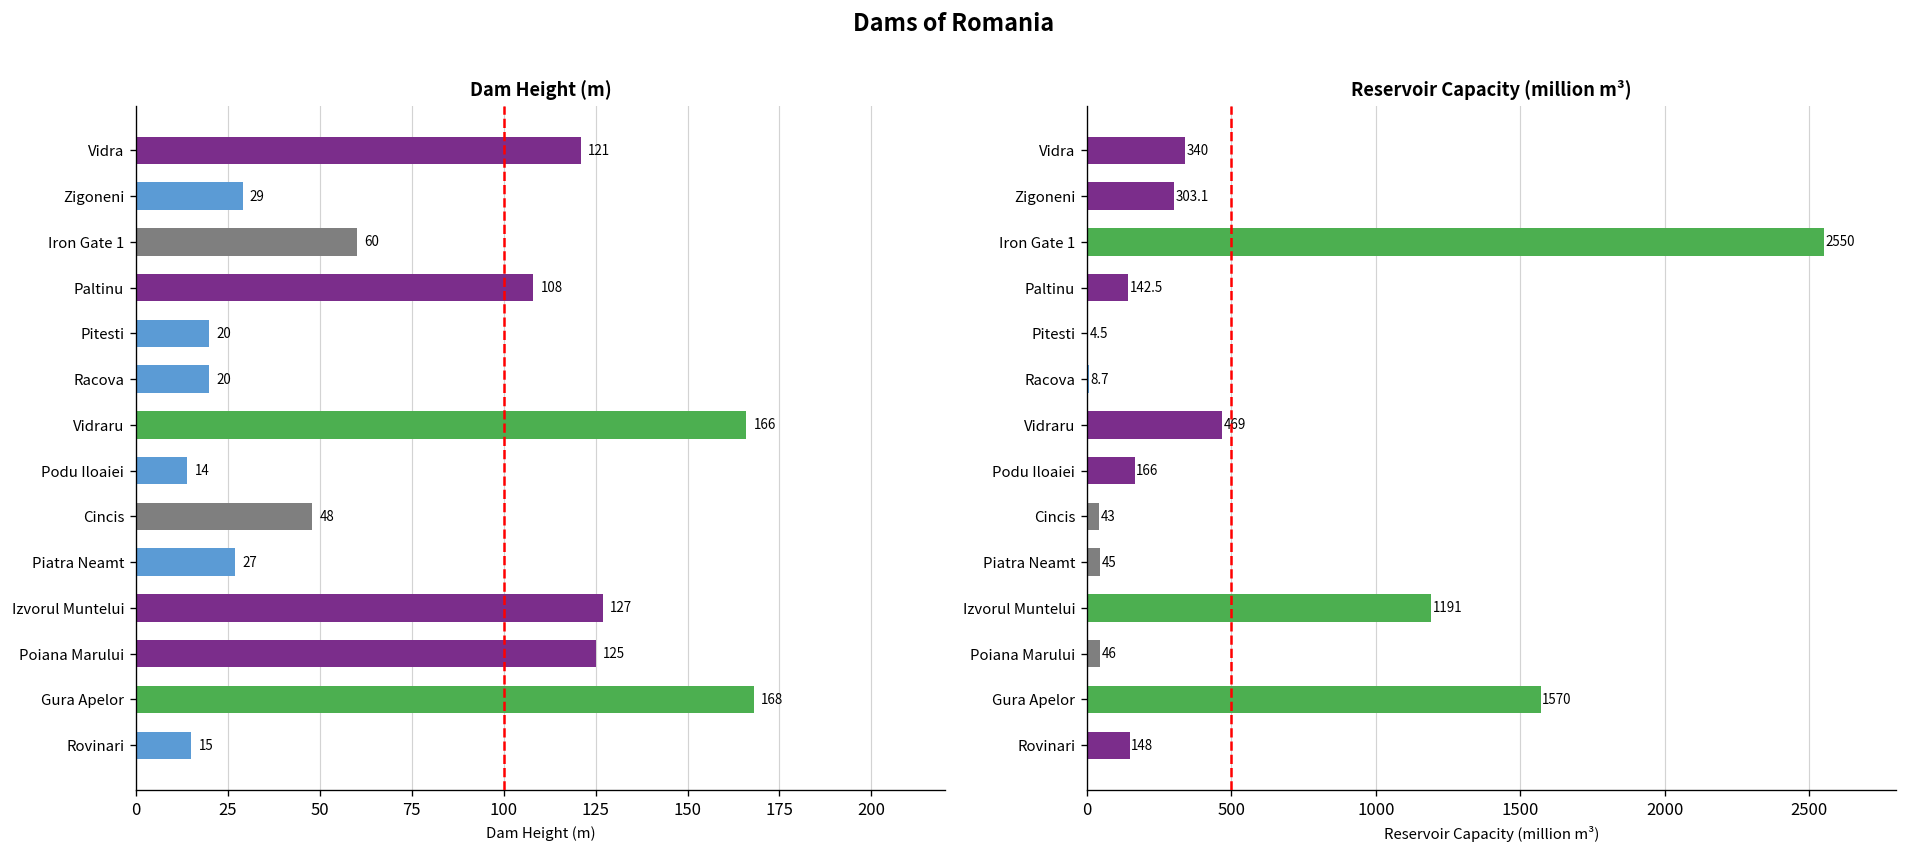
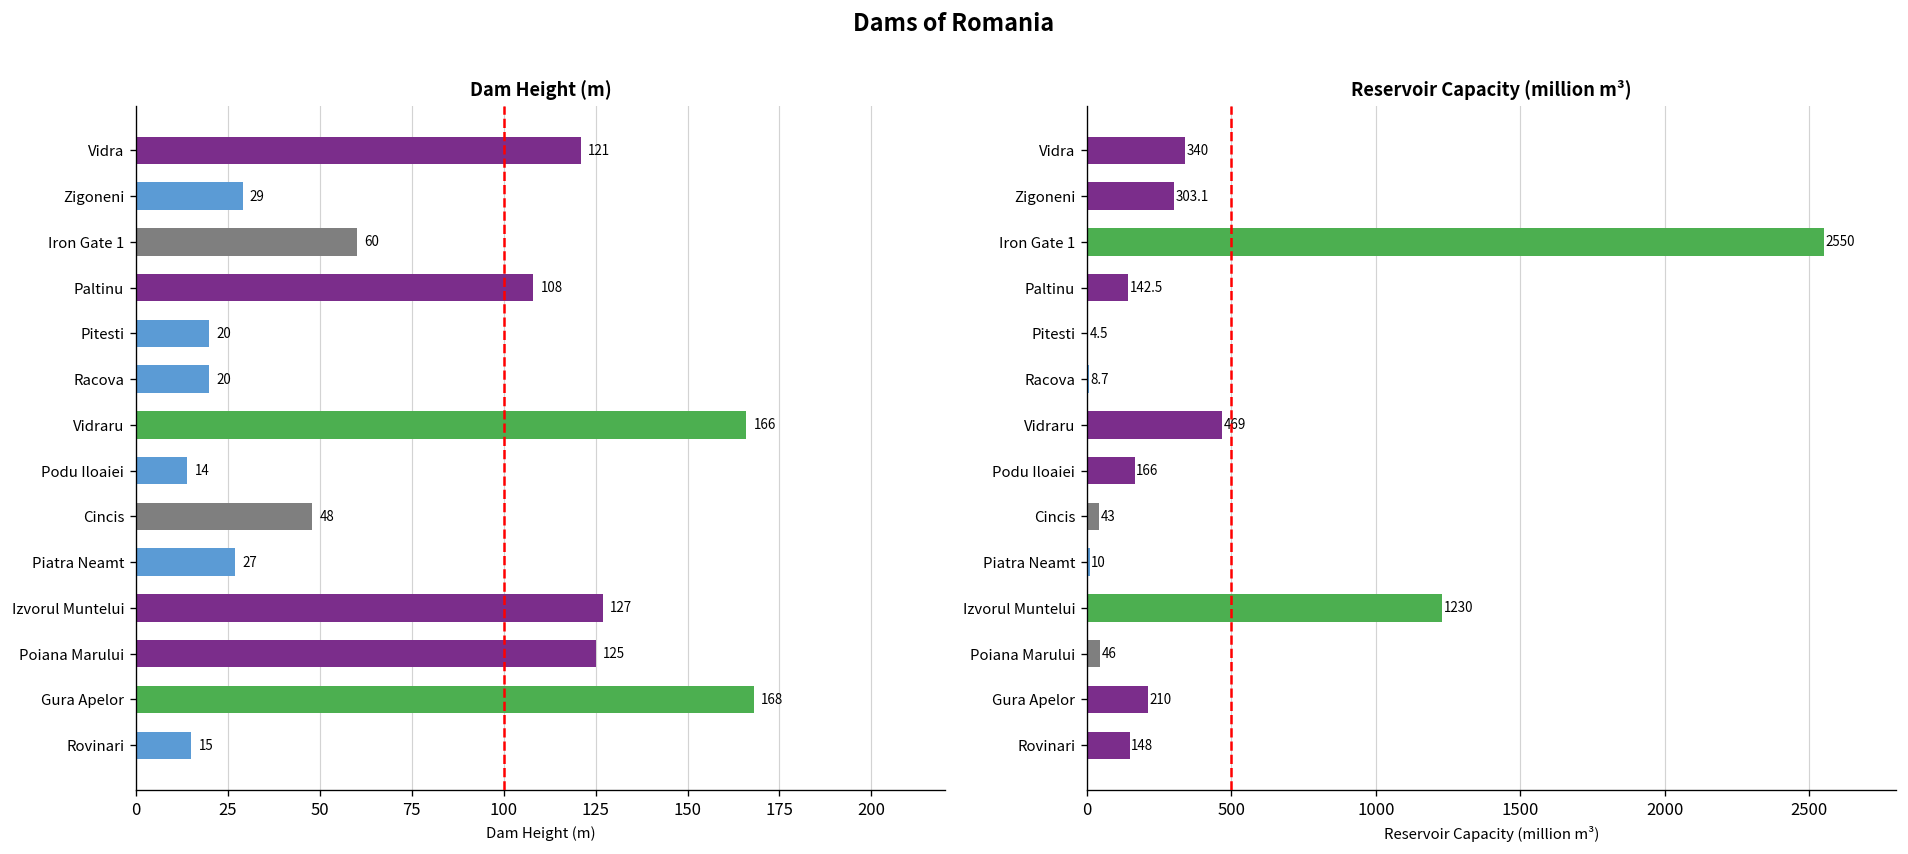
Reservoir Capacity (million m³), Piatra Neamt: 45 -> 10
Reservoir Capacity (million m³), Izvorul Muntelui: 1191 -> 1230
Reservoir Capacity (million m³), Gura Apelor: 1570 -> 210
